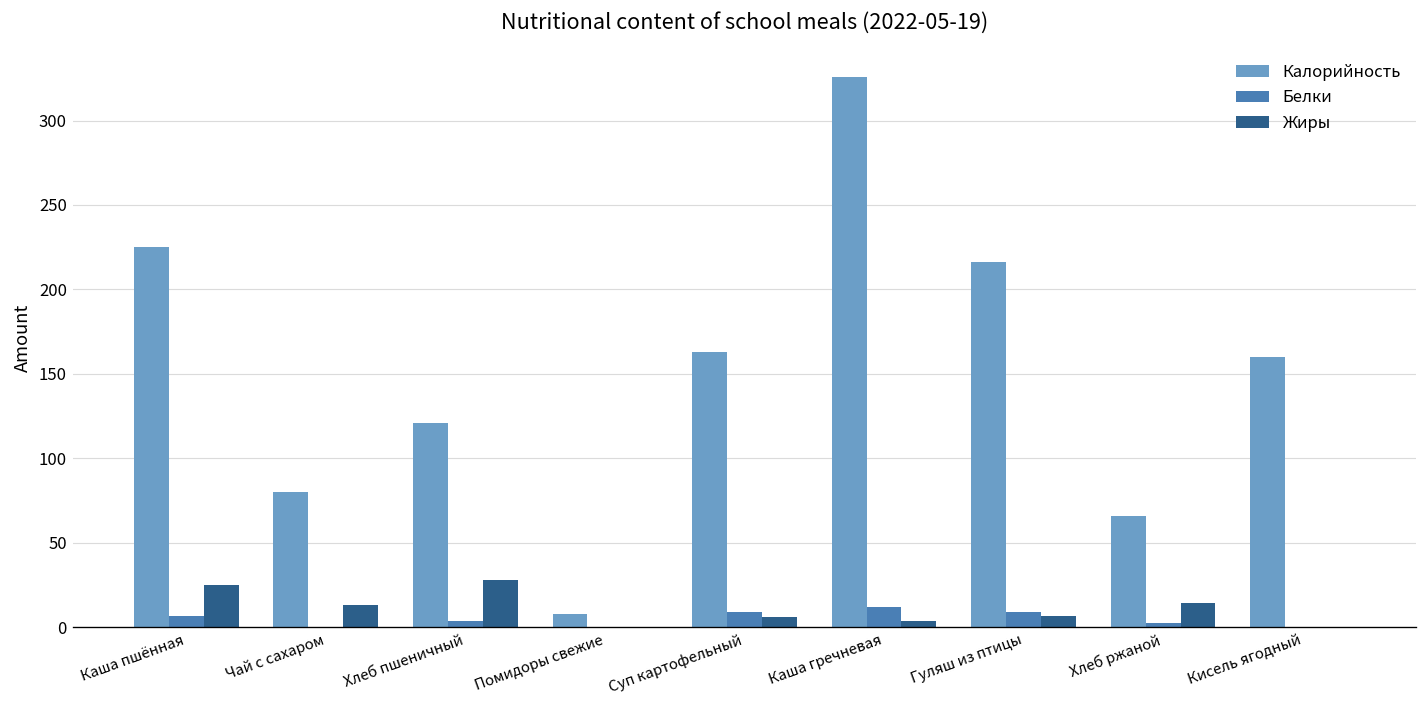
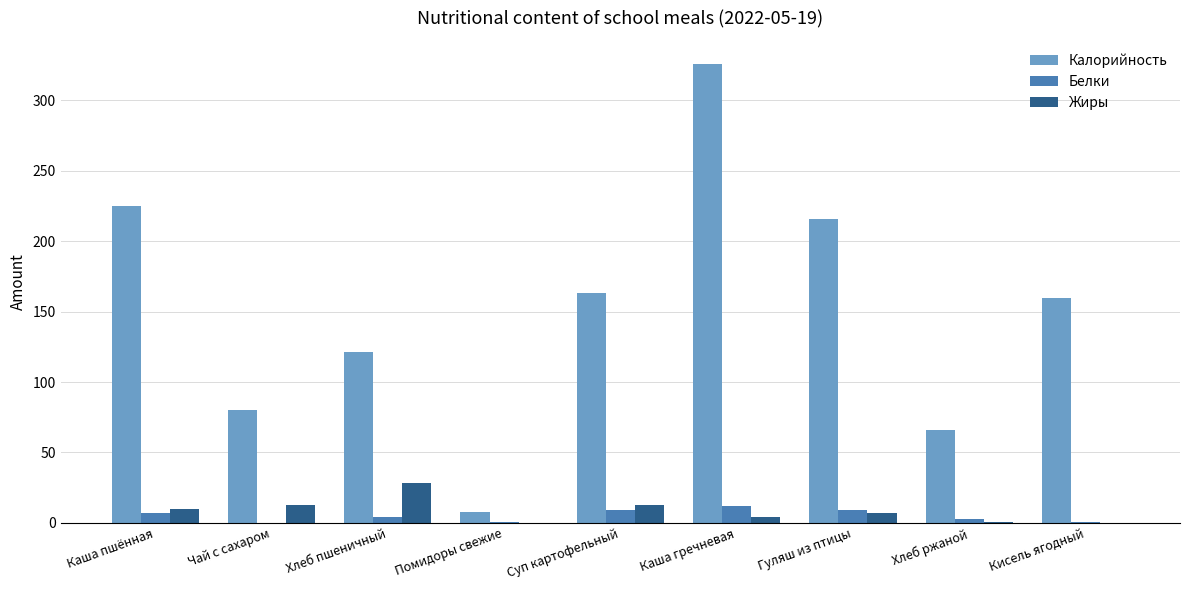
Жиры, Каша пшённая: 25 -> 10
Жиры, Суп картофельный: 6 -> 13
Жиры, Хлеб ржаной: 15 -> 1
